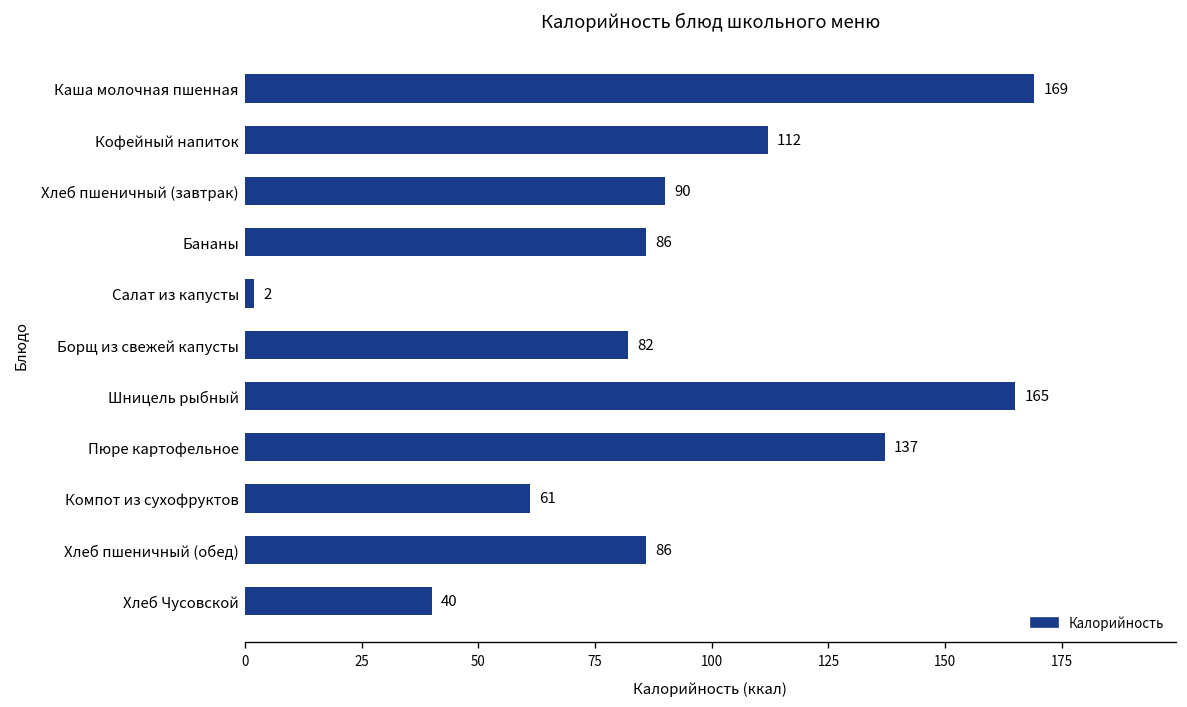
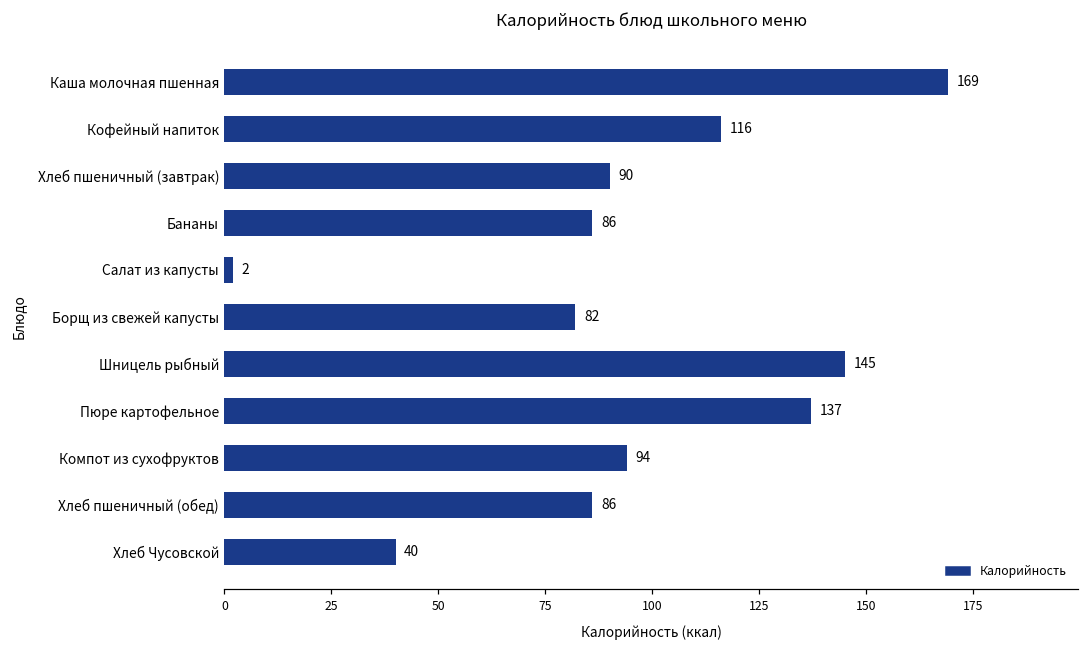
Кофейный напиток: 112 -> 116
Шницель рыбный: 165 -> 145
Компот из сухофруктов: 61 -> 94
